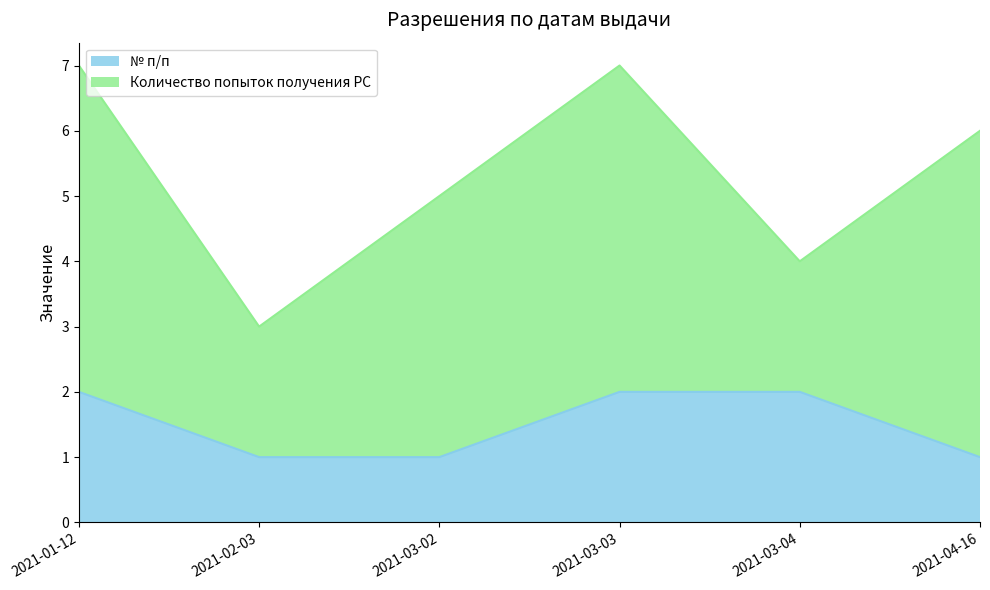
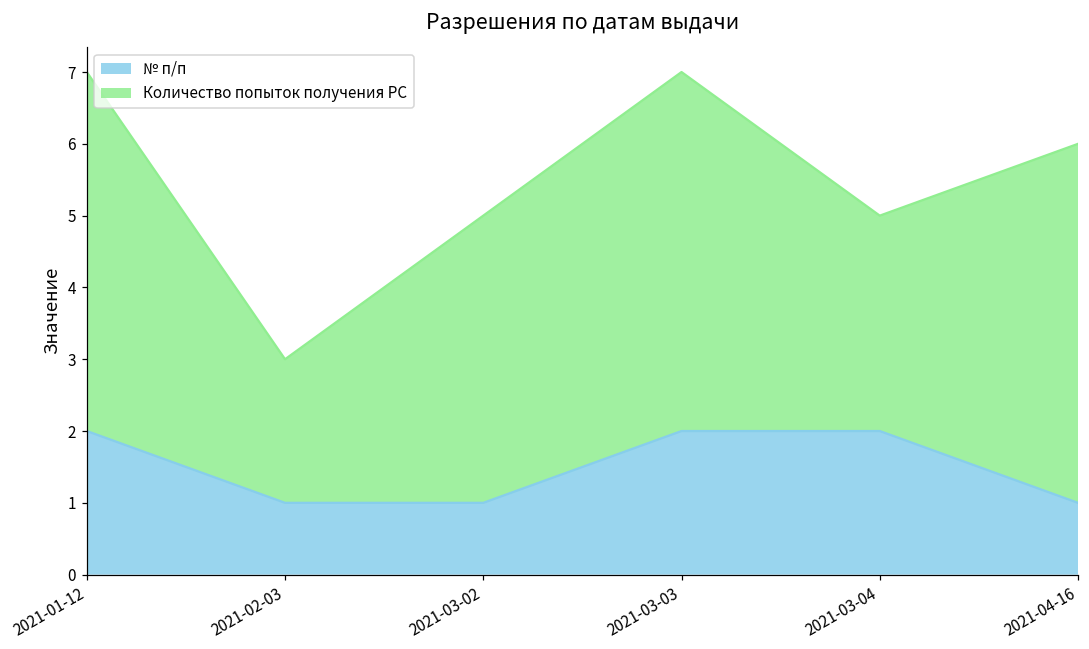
Количество попыток получения РС, 2021-03-04: 2 -> 3
